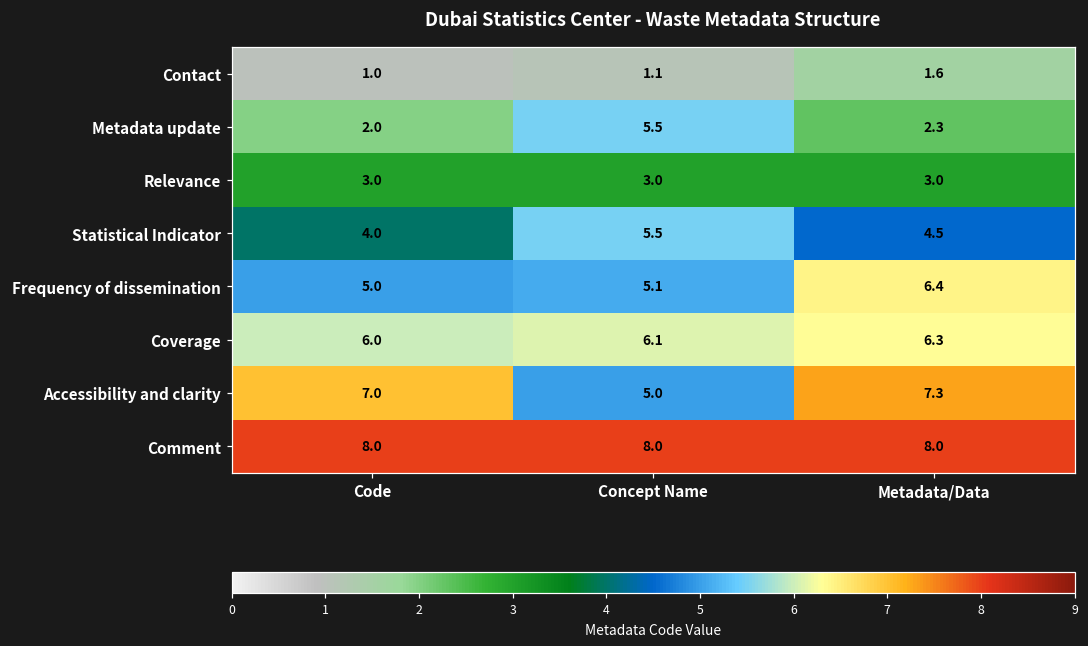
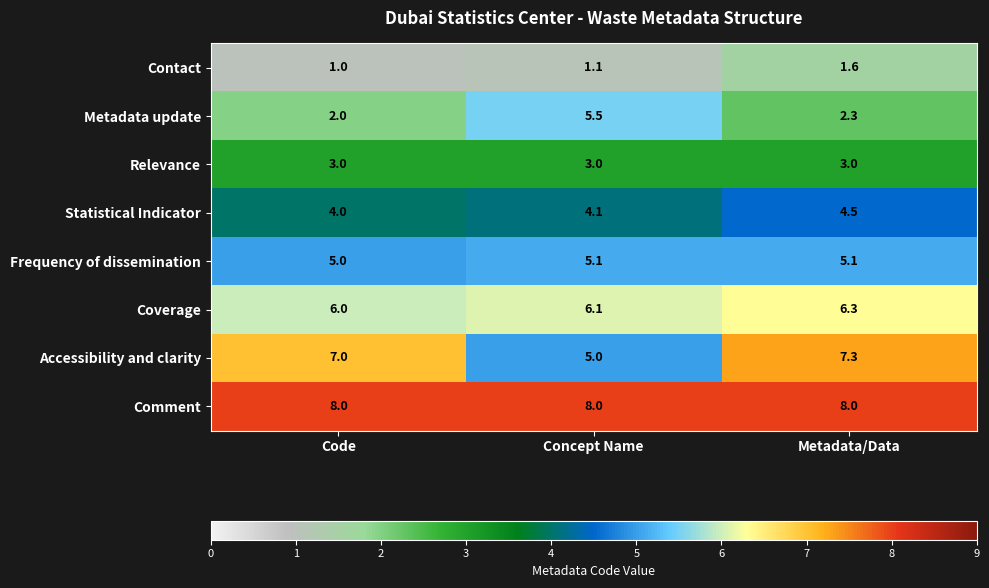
Statistical Indicator, Concept Name: 5.5 -> 4.1
Frequency of dissemination, Metadata/Data: 6.4 -> 5.1
